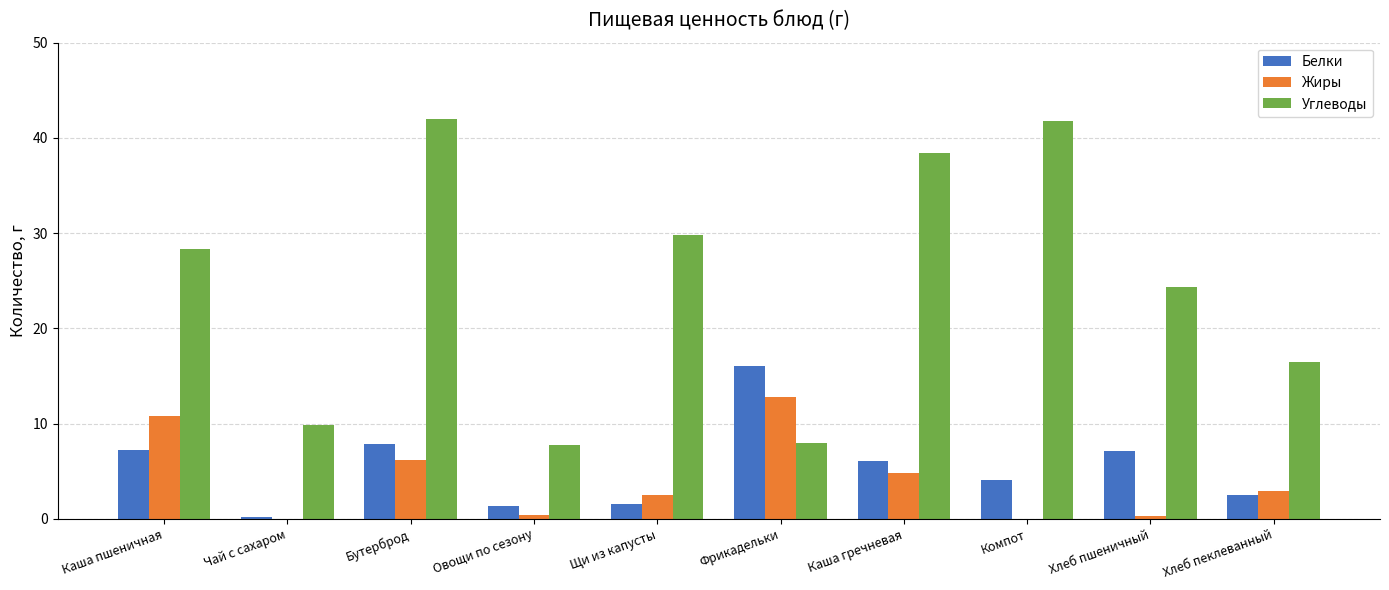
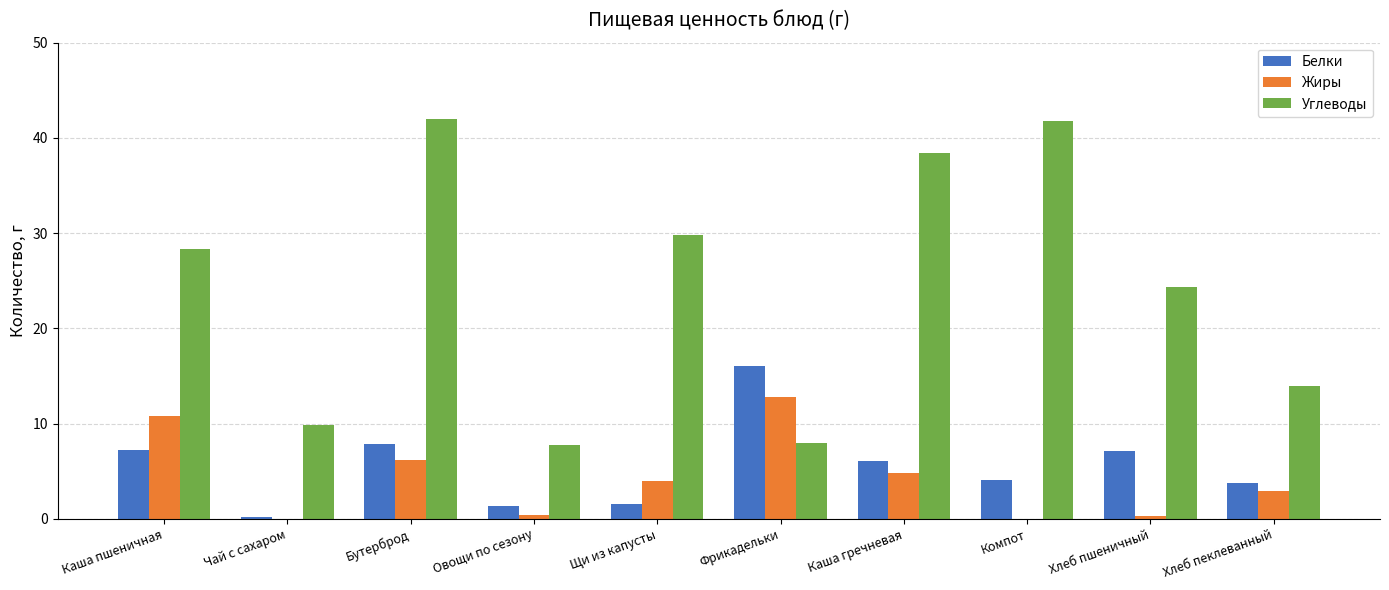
Жиры, Щи из капусты: 3 -> 4
Белки, Хлеб пеклеванный: 3 -> 4
Углеводы, Хлеб пеклеванный: 17 -> 14
